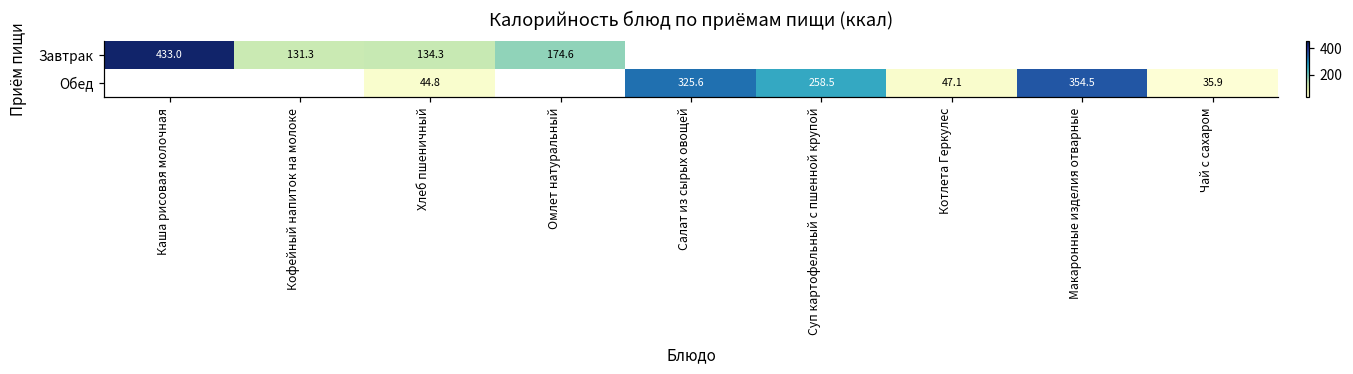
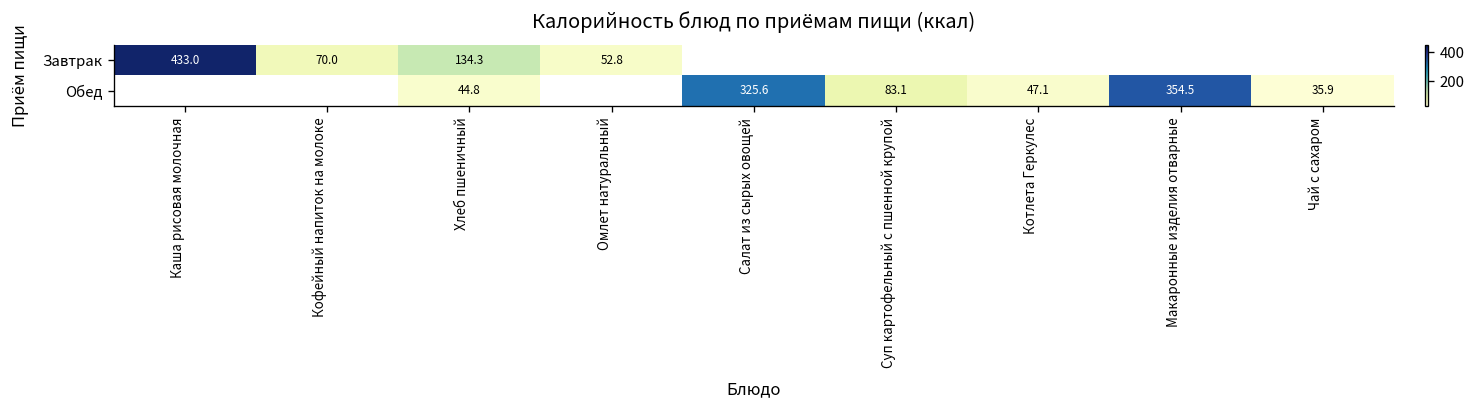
Завтрак, Кофейный напиток на молоке: 131.3 -> 70.0
Завтрак, Омлет натуральный: 174.6 -> 52.8
Обед, Суп картофельный с пшенной крупой: 258.5 -> 83.1
